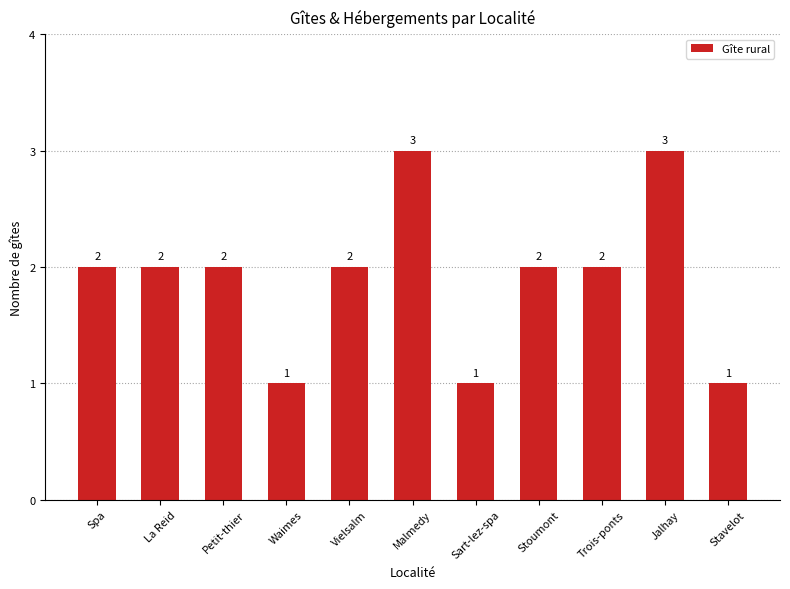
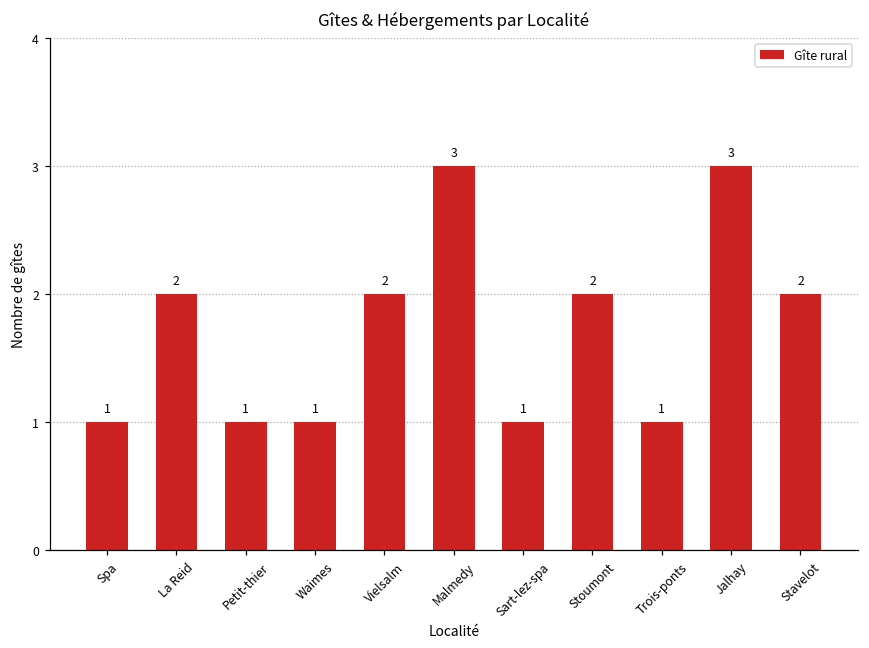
Spa: 2 -> 1
Petit-thier: 2 -> 1
Trois-ponts: 2 -> 1
Stavelot: 1 -> 2
